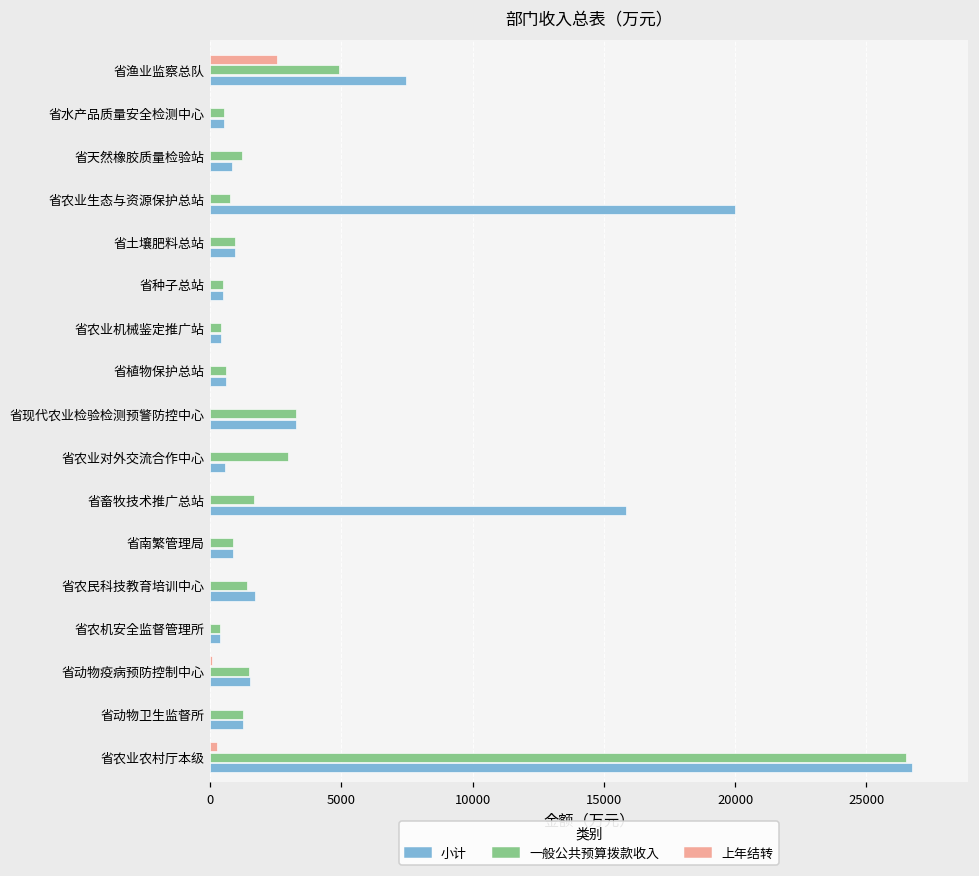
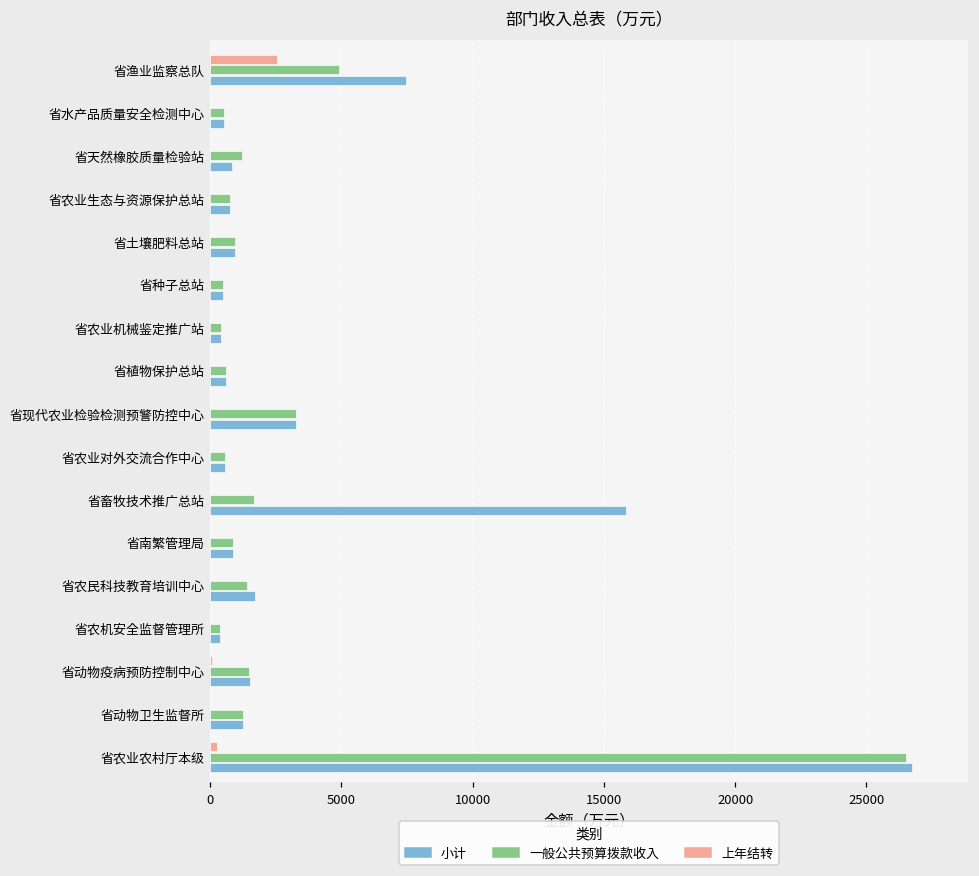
小计, 省农业生态与资源保护总站: 20000 -> 700
一般公共预算拨款收入, 省农业对外交流合作中心: 3000 -> 600
